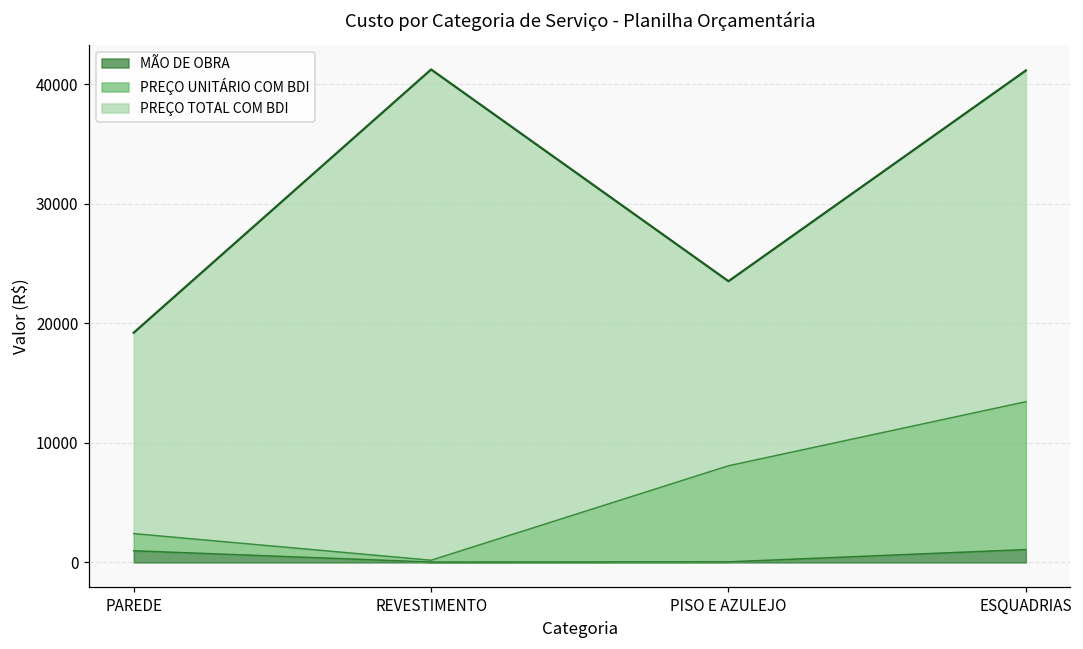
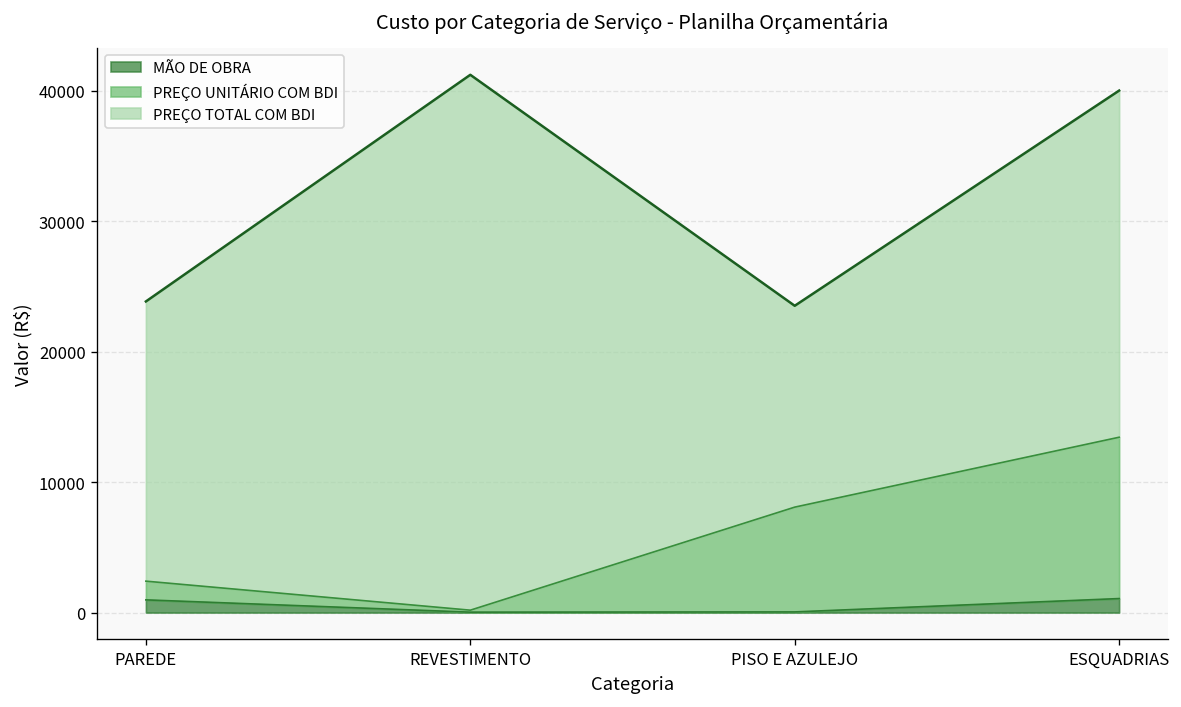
PREÇO TOTAL COM BDI, PAREDE: 19200 -> 23800
PREÇO TOTAL COM BDI, ESQUADRIAS: 41100 -> 40000
